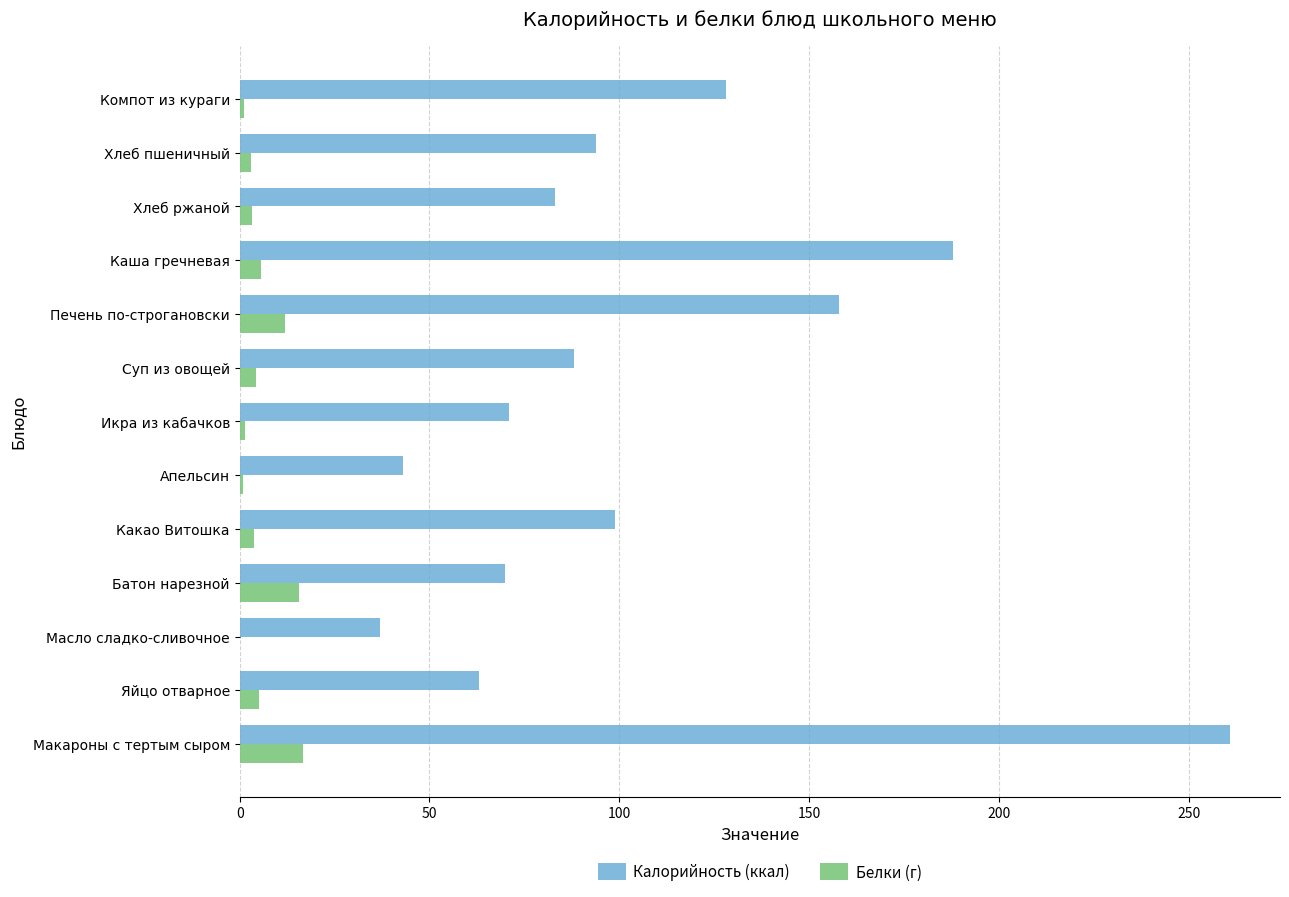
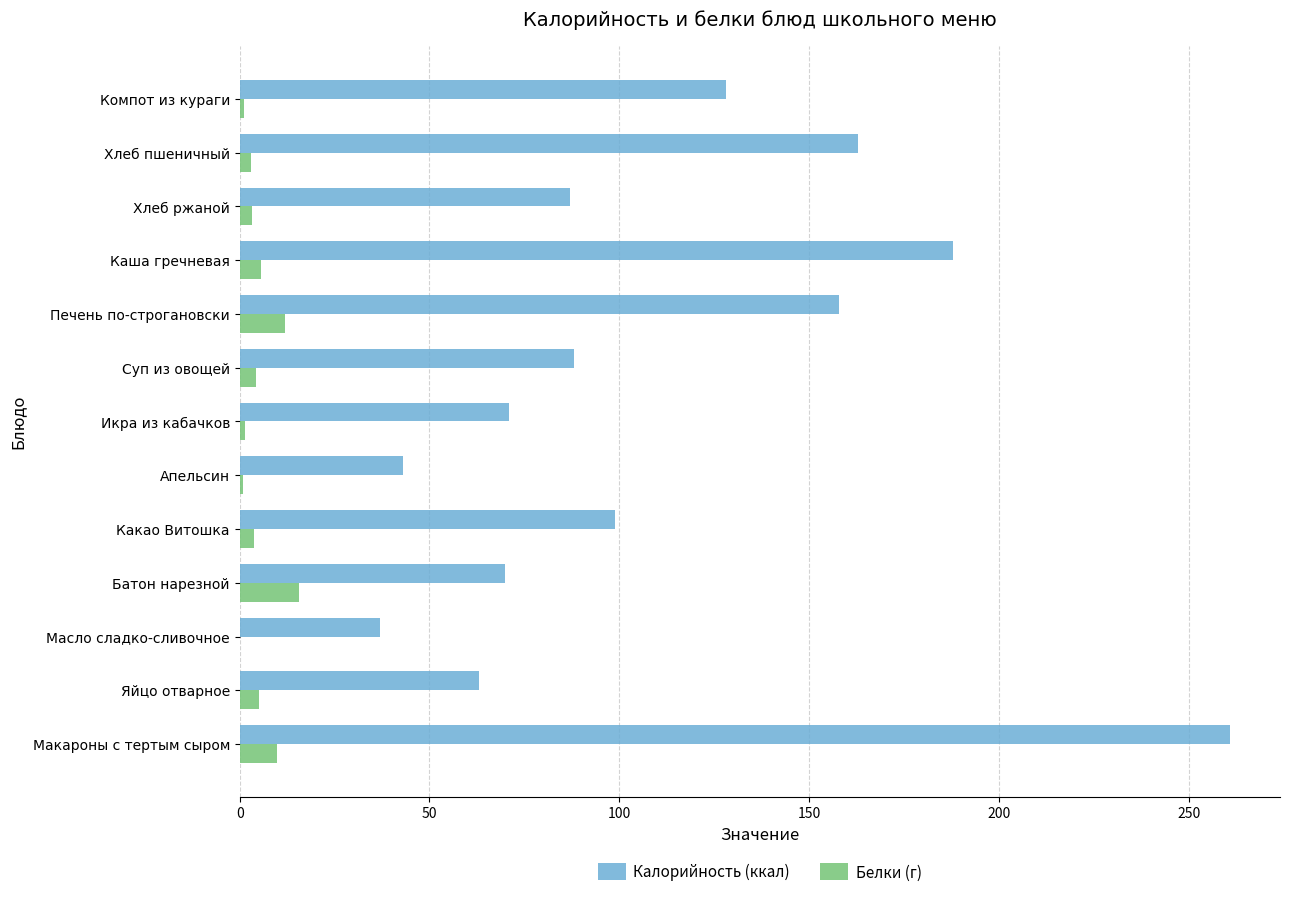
Калорийность (ккал), Хлеб пшеничный: 94 -> 163
Калорийность (ккал), Хлеб ржаной: 83 -> 87
Белки (г), Макароны с тертым сыром: 17 -> 10
